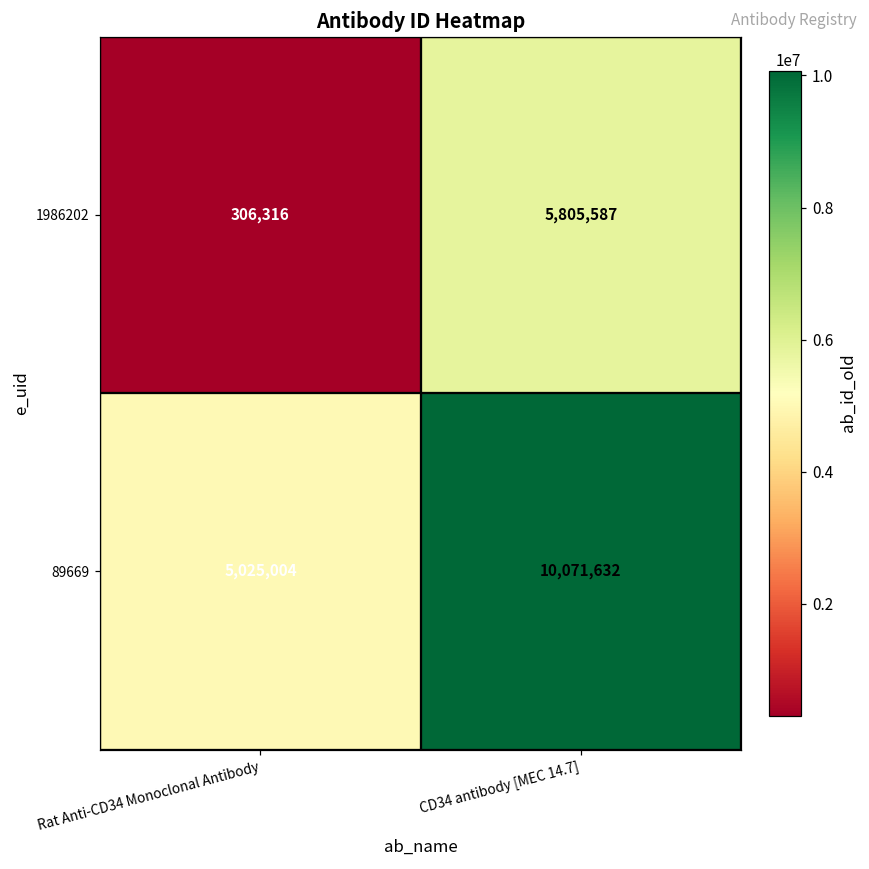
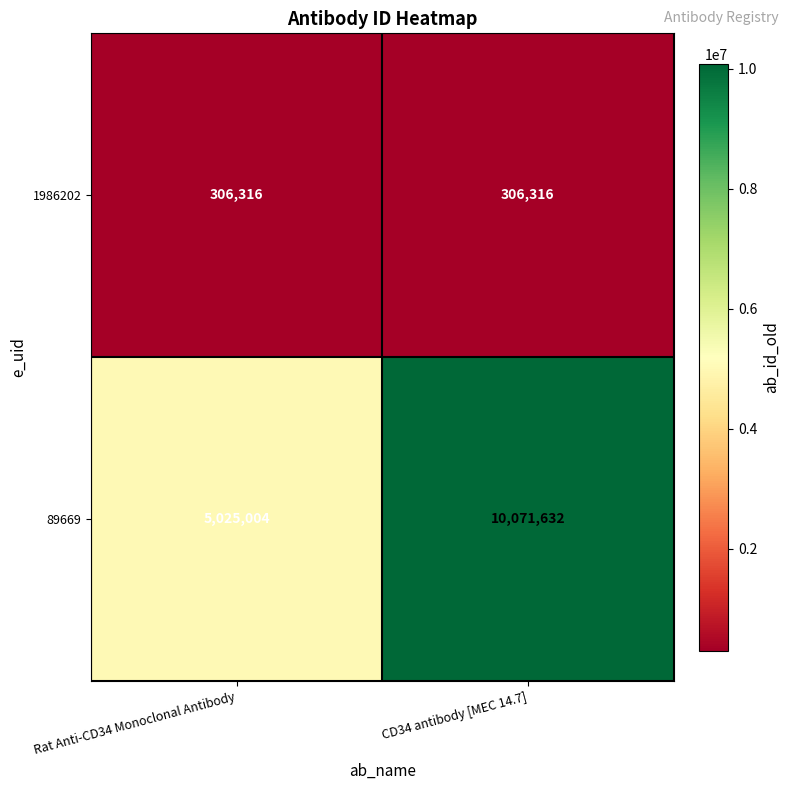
1986202, CD34 antibody [MEC 14.7]: 5,805,587 -> 306,316
